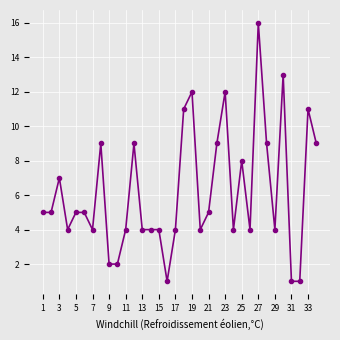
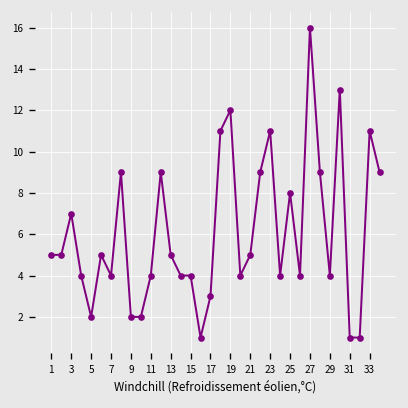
5: 5 -> 2
13: 4 -> 5
17: 4 -> 3
23: 12 -> 11
